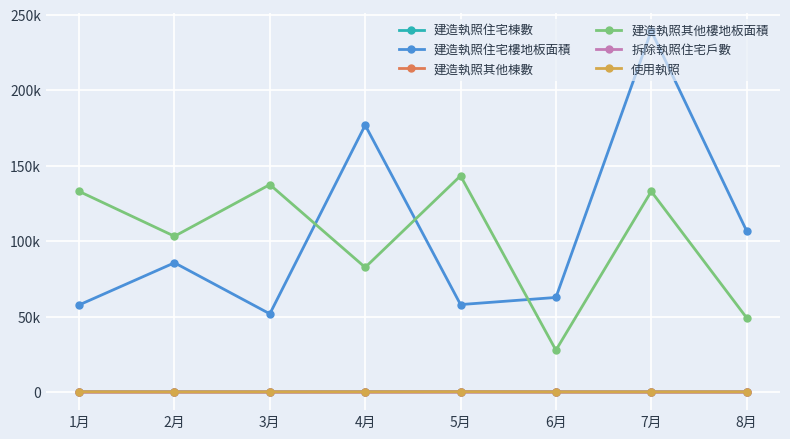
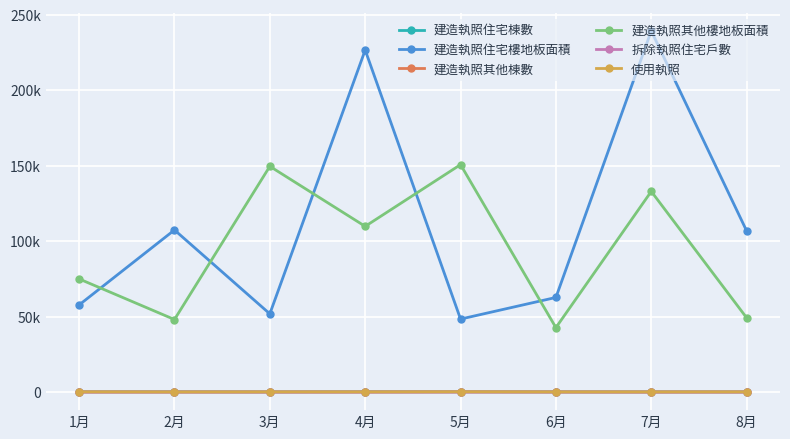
建造執照其他樓地板面積, 1月: 133000 -> 75000
建造執照住宅樓地板面積, 2月: 86000 -> 107000
建造執照其他樓地板面積, 2月: 103000 -> 48000
建造執照其他樓地板面積, 3月: 137000 -> 150000
建造執照住宅樓地板面積, 4月: 177000 -> 227000
建造執照其他樓地板面積, 4月: 83000 -> 110000
建造執照住宅樓地板面積, 5月: 58000 -> 48000
建造執照其他樓地板面積, 5月: 143000 -> 151000
建造執照其他樓地板面積, 6月: 28000 -> 43000
